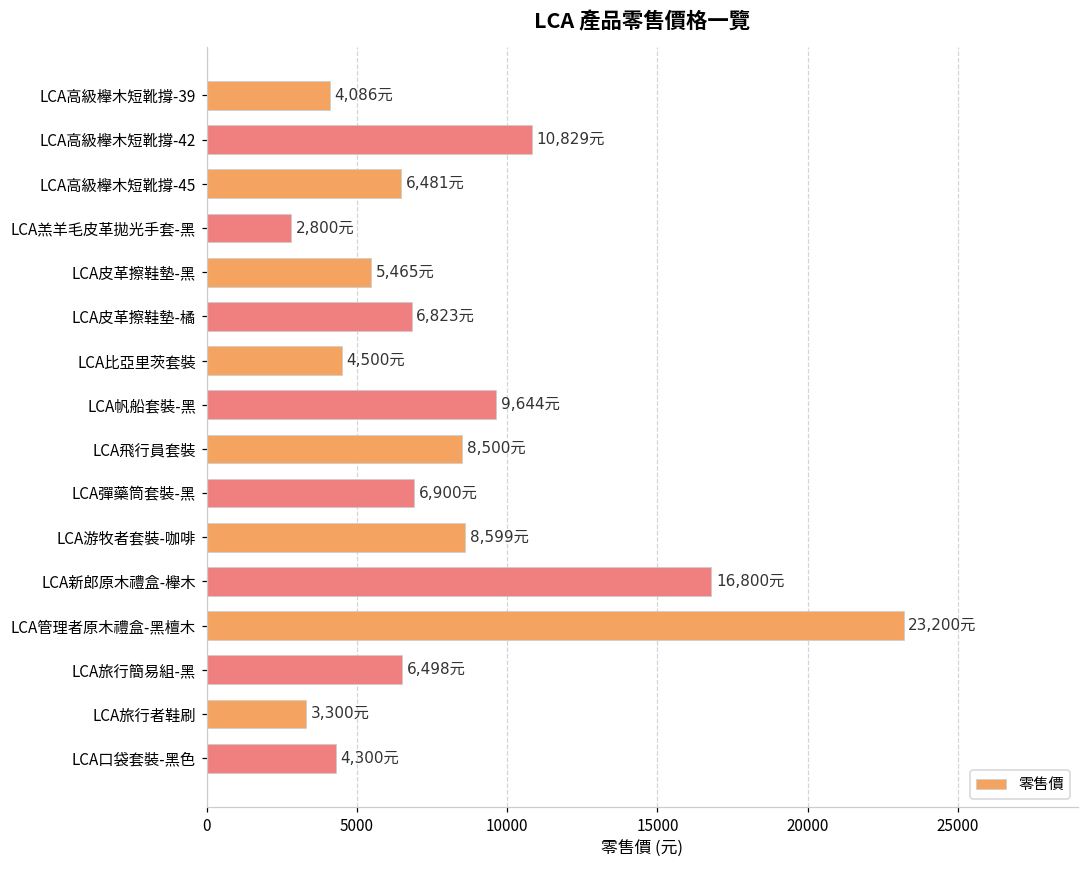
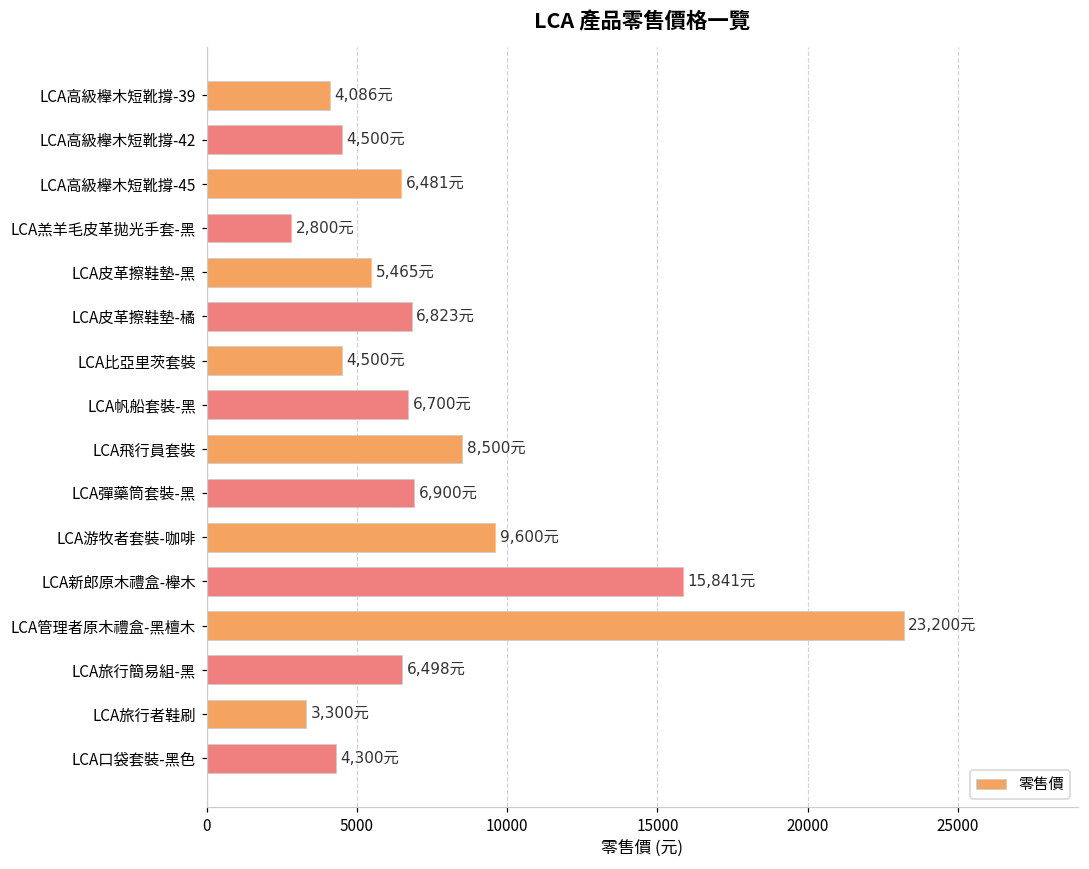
LCA高級櫸木短靴撐-42: 10,829元 -> 4,500元
LCA帆船套裝-黑: 9,644元 -> 6,700元
LCA游牧者套裝-咖啡: 8,599元 -> 9,600元
LCA新郎原木禮盒-櫸木: 16,800元 -> 15,841元
